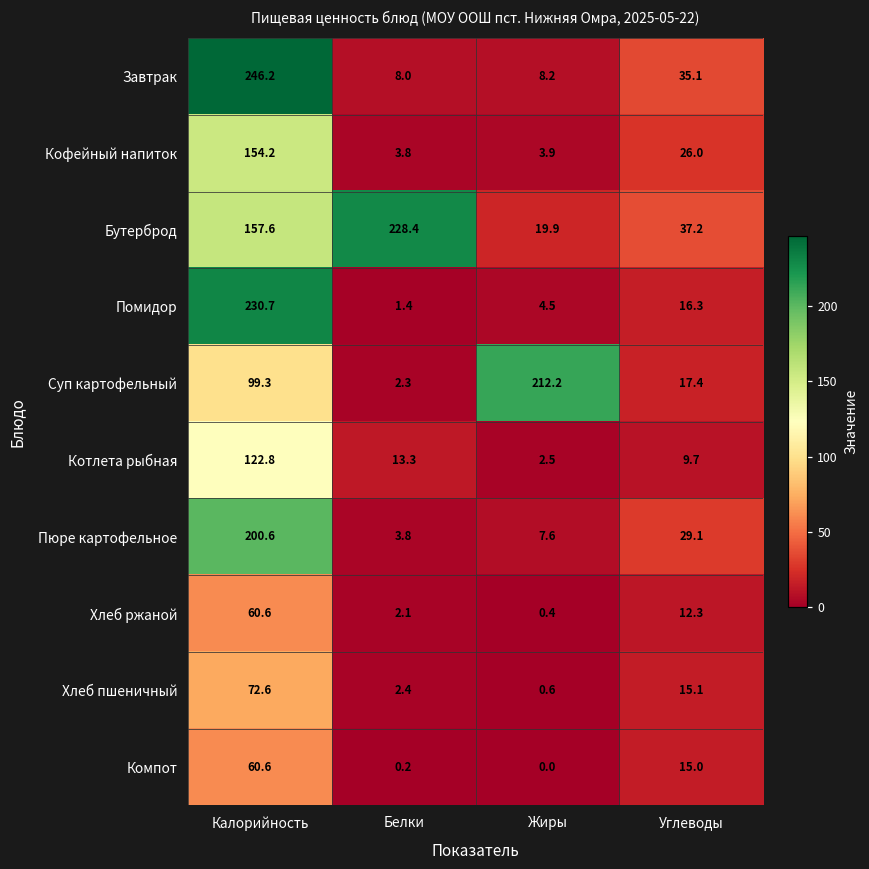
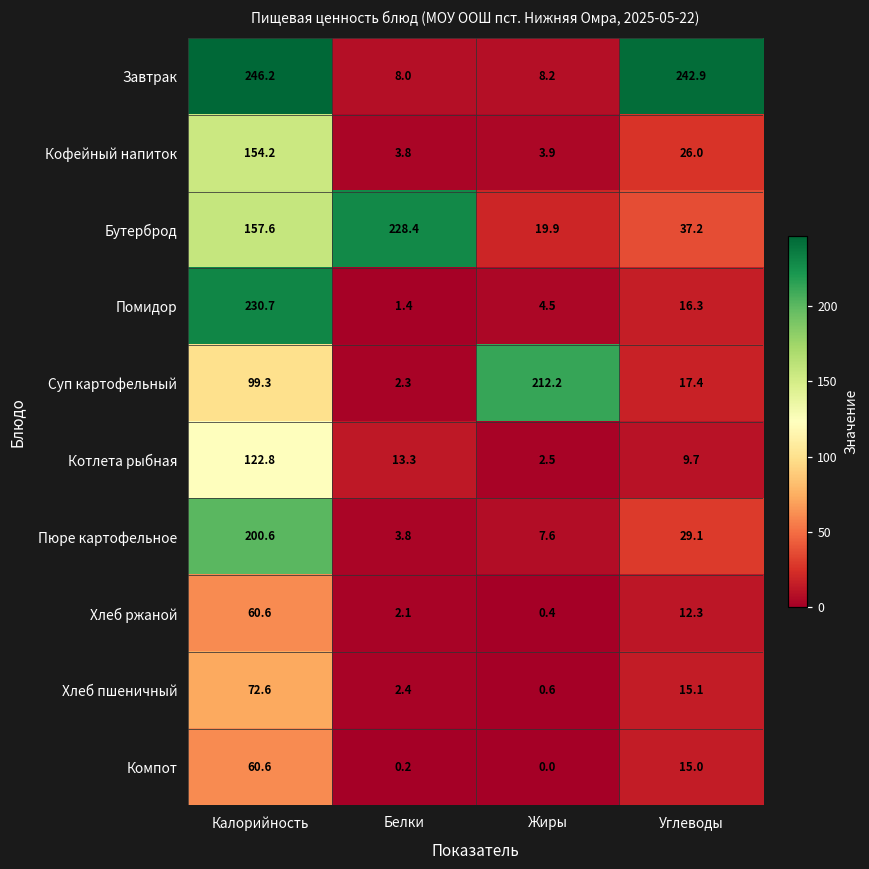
Завтрак, Углеводы: 35.1 -> 242.9
